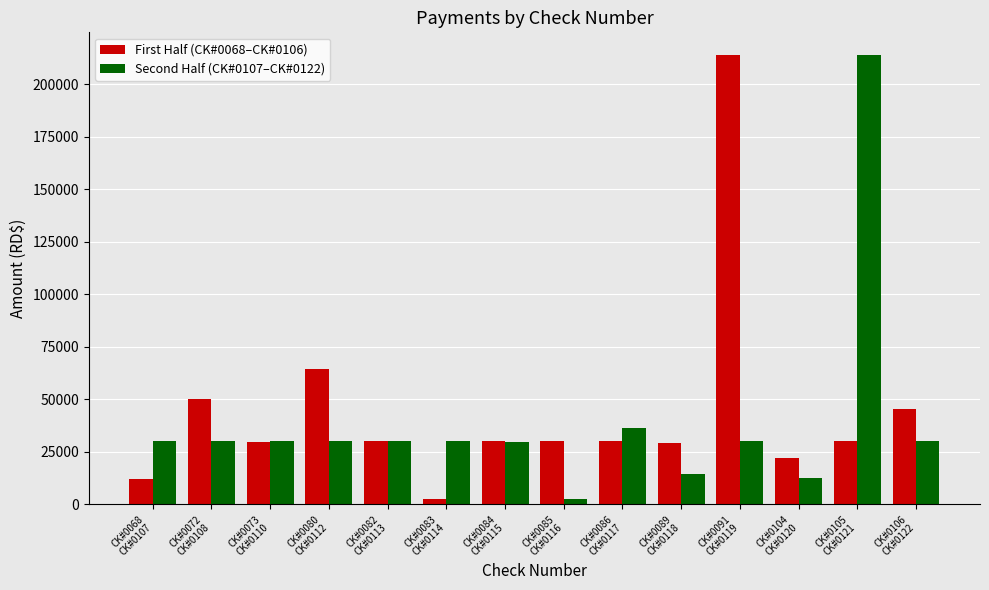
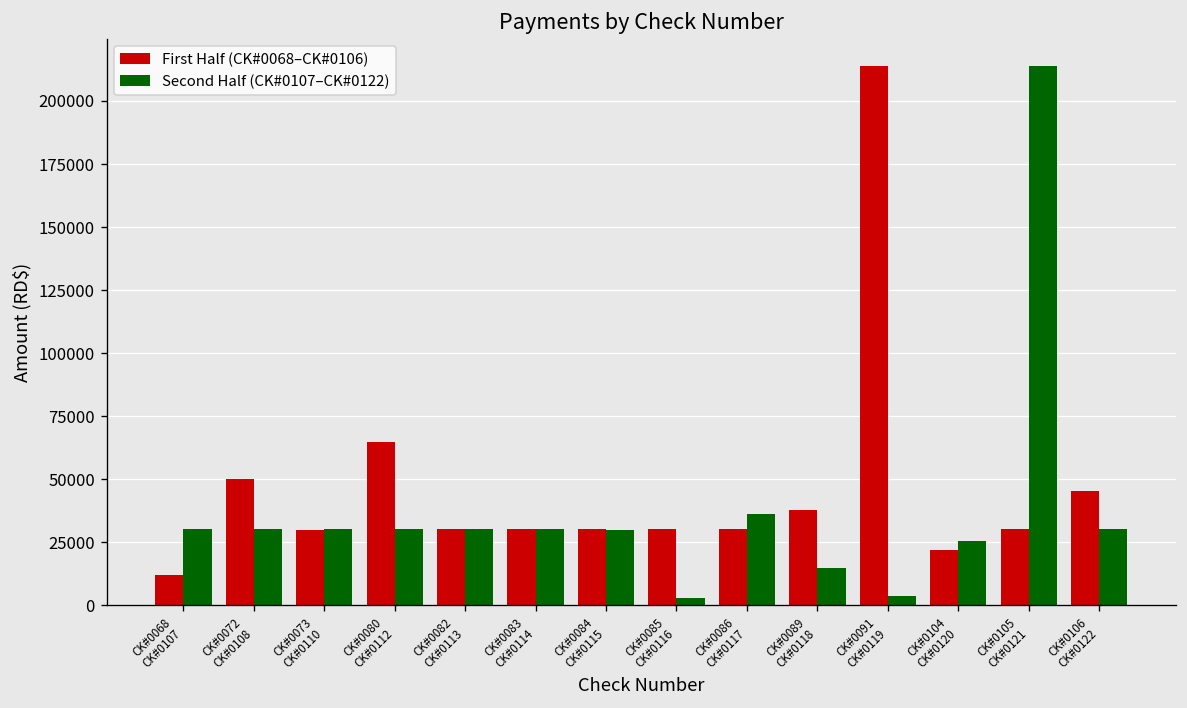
First Half (CK#0068–CK#0106), CK#0083 CK#0114: 3000 -> 30000
First Half (CK#0068–CK#0106), CK#0089 CK#0118: 29000 -> 38000
Second Half (CK#0107–CK#0122), CK#0091 CK#0119: 30000 -> 3000
Second Half (CK#0107–CK#0122), CK#0104 CK#0120: 12000 -> 25000
